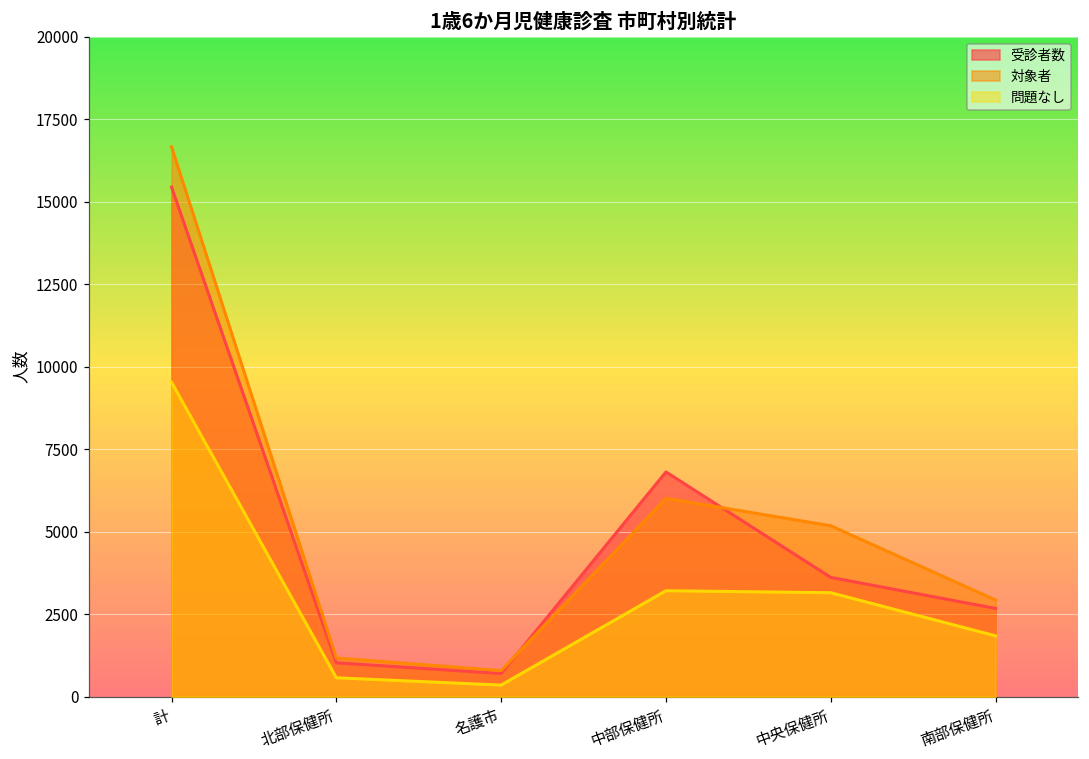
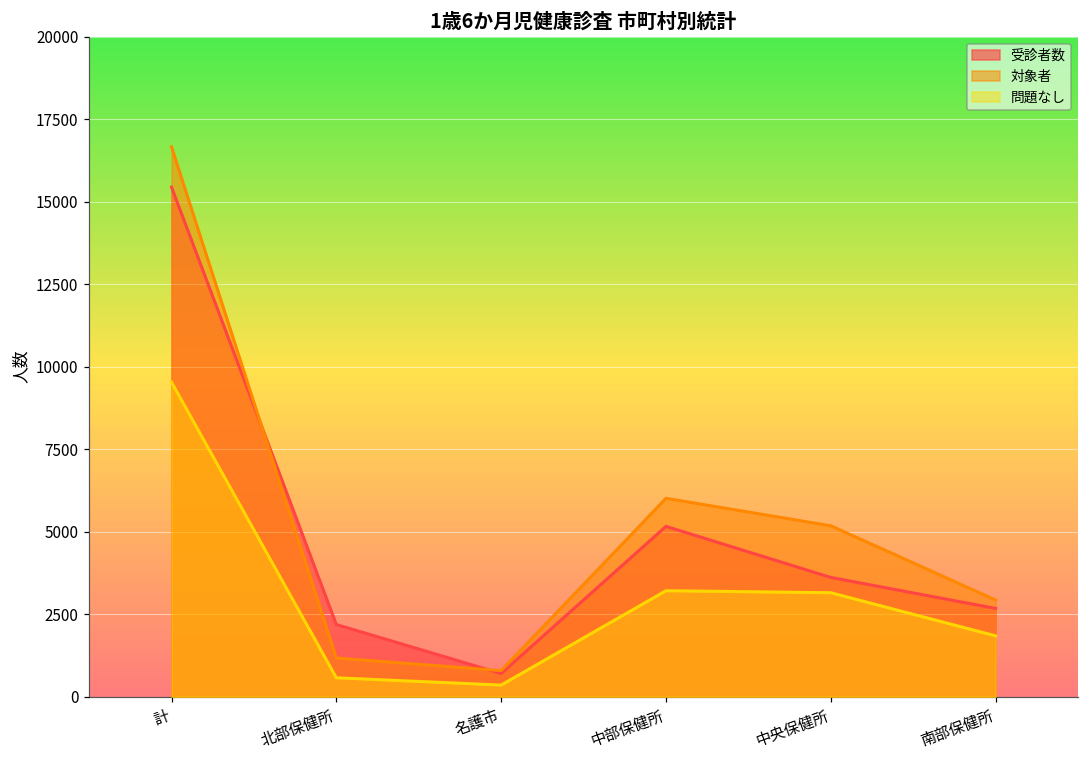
受診者数, 北部保健所: 1000 -> 2200
受診者数, 中部保健所: 6800 -> 5200
